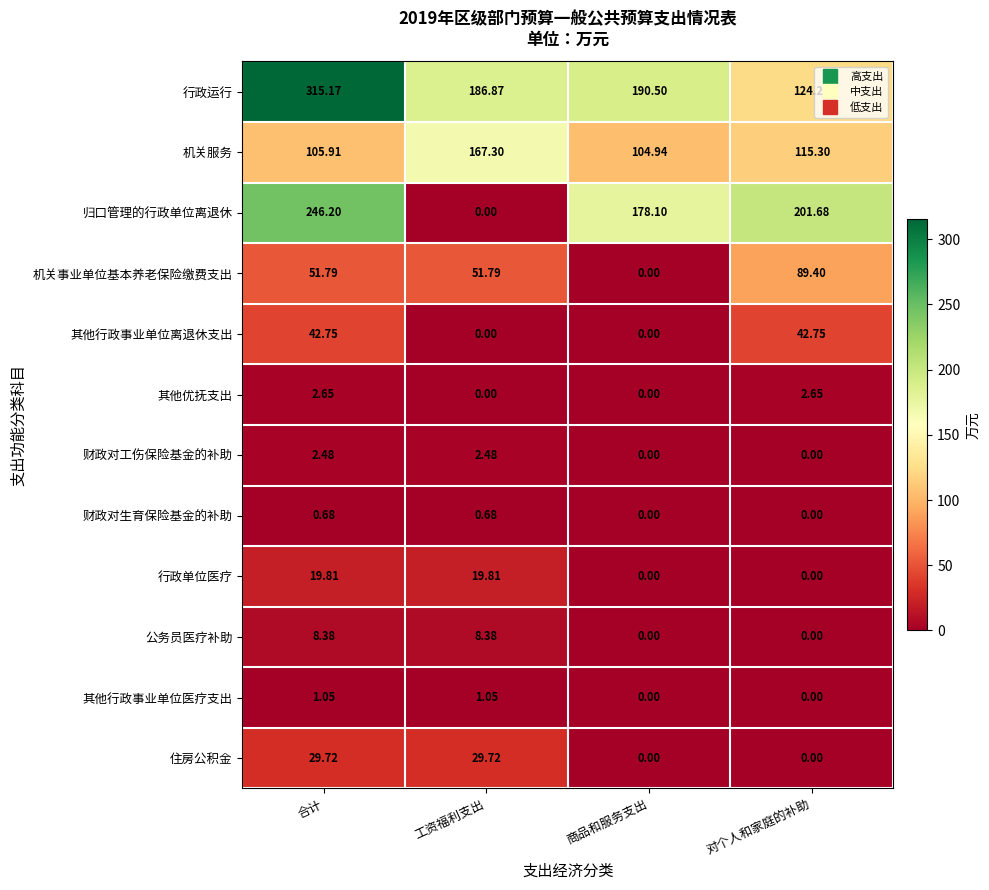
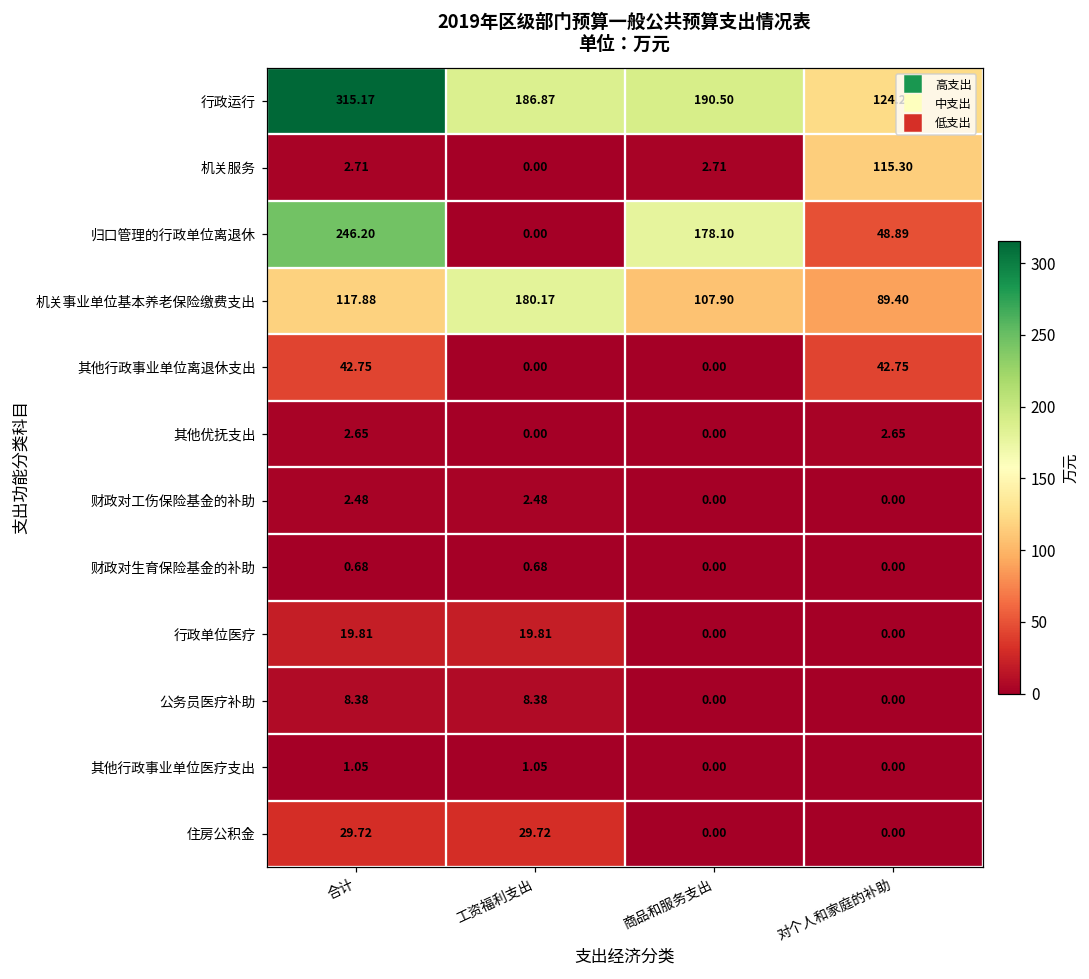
机关服务, 合计: 105.91 -> 2.71
机关服务, 工资福利支出: 167.30 -> 0.00
机关服务, 商品和服务支出: 104.94 -> 2.71
归口管理的行政单位离退休, 对个人和家庭的补助: 201.68 -> 48.89
机关事业单位基本养老保险缴费支出, 合计: 51.79 -> 117.88
机关事业单位基本养老保险缴费支出, 工资福利支出: 51.79 -> 180.17
机关事业单位基本养老保险缴费支出, 商品和服务支出: 0.00 -> 107.90
